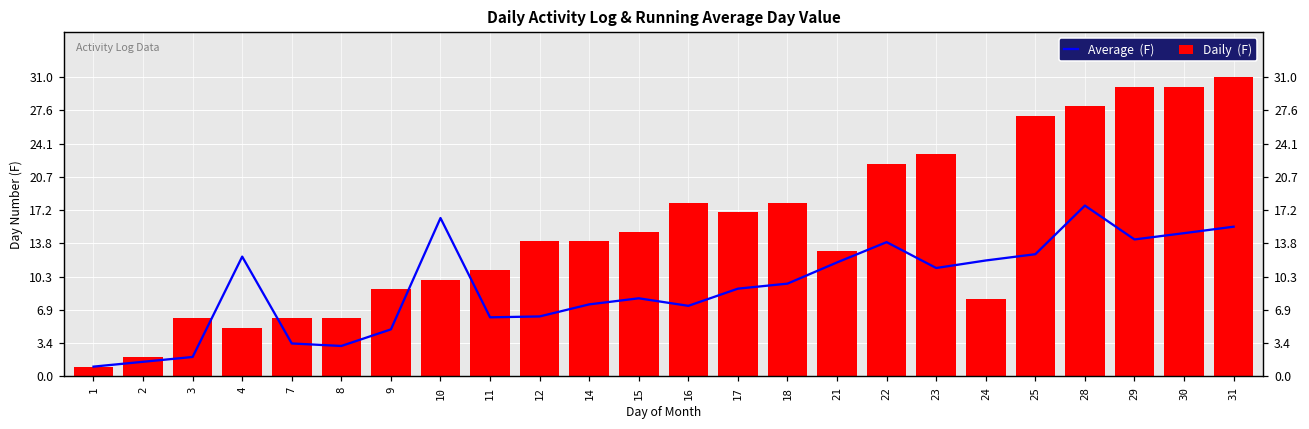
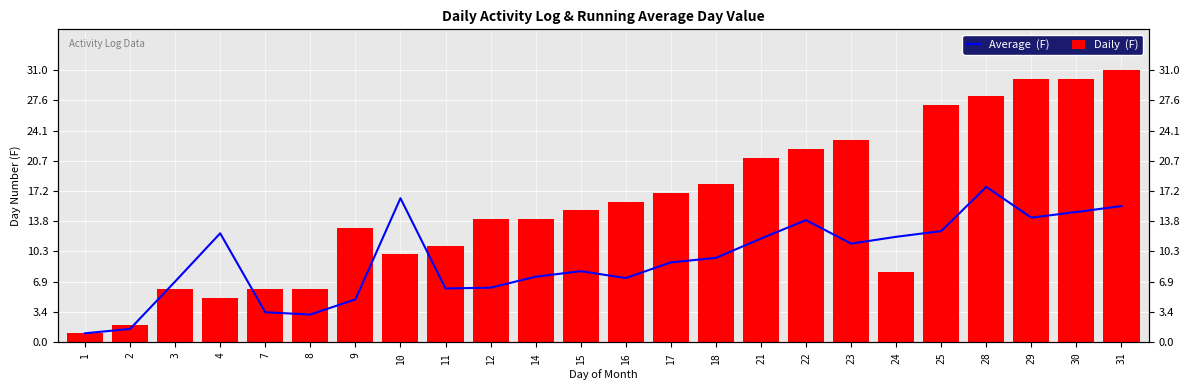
Average (F), 3: 2 -> 7
Daily (F), 9: 9 -> 13
Daily (F), 16: 18 -> 16
Daily (F), 21: 13 -> 21
